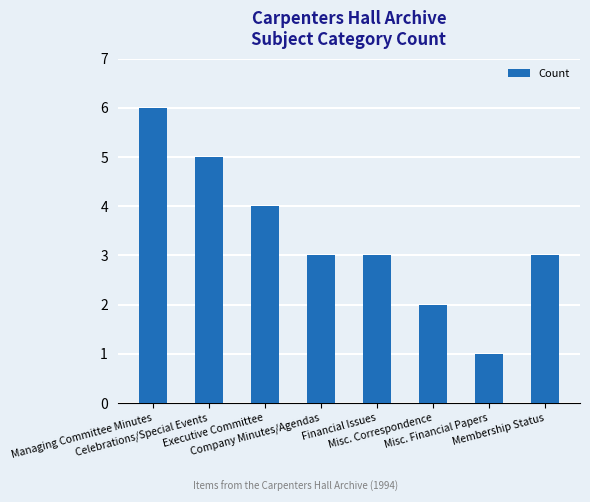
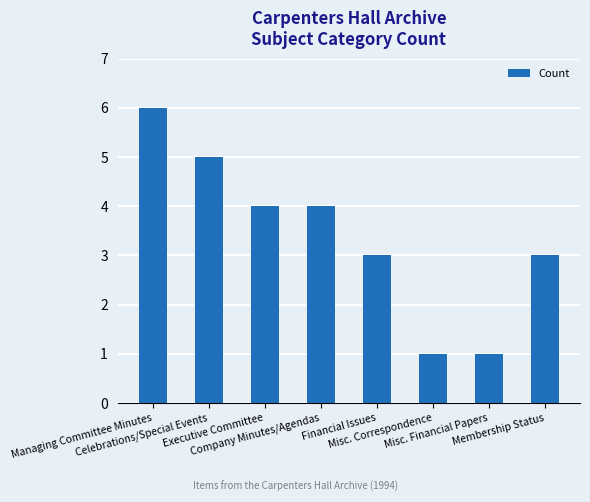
Company Minutes/Agendas: 3 -> 4
Misc. Correspondence: 2 -> 1
